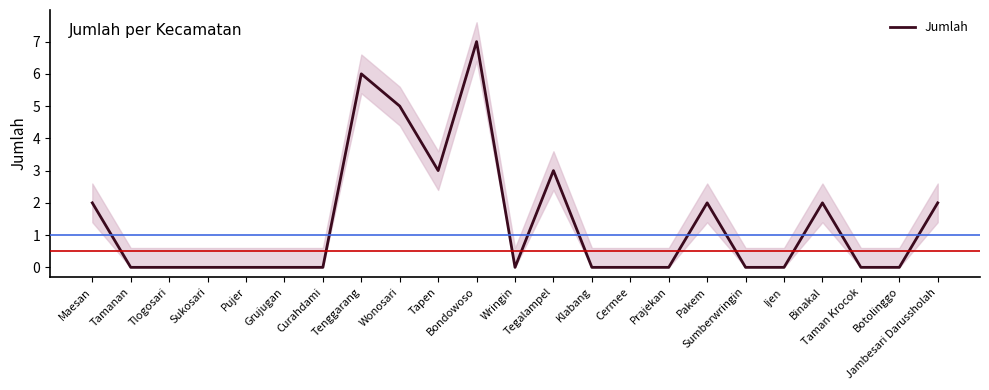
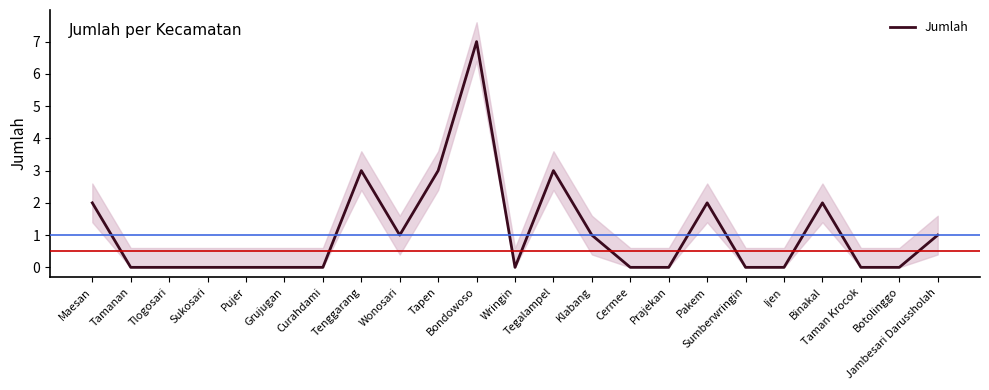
Jumlah, Tenggarang: 6 -> 3
Jumlah, Wonosari: 5 -> 1
Jumlah, Klabang: 0 -> 1
Jumlah, Jambesari Darussholah: 2 -> 1
